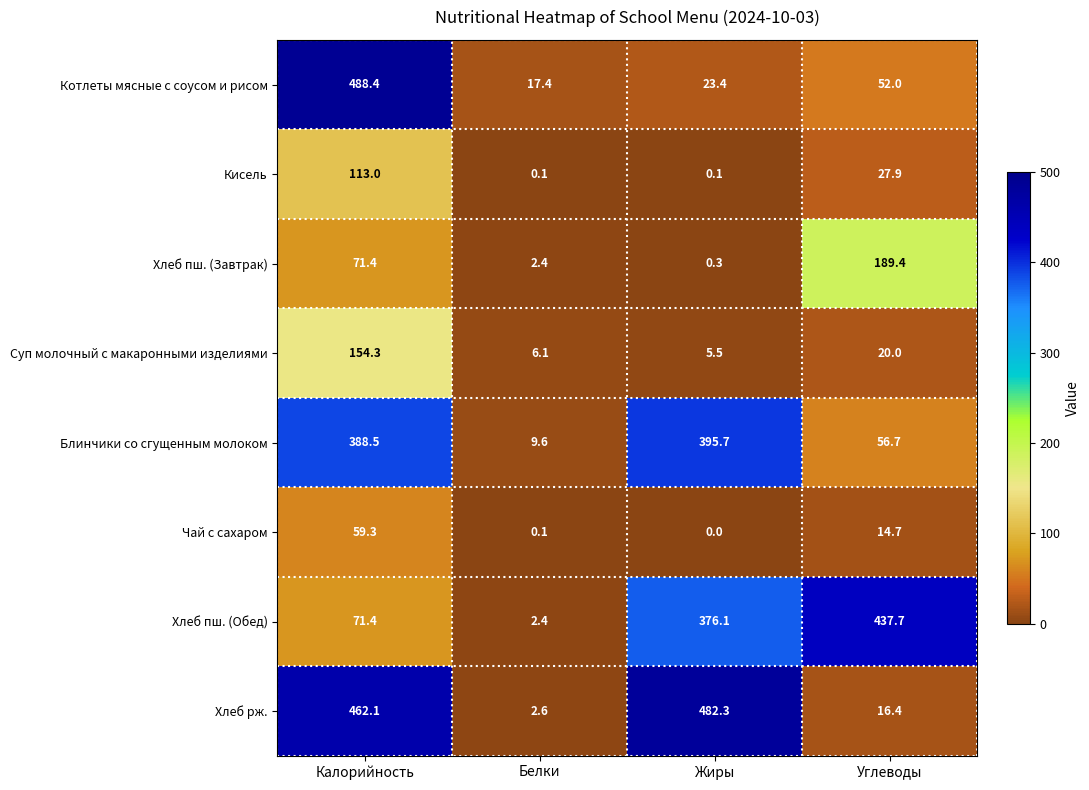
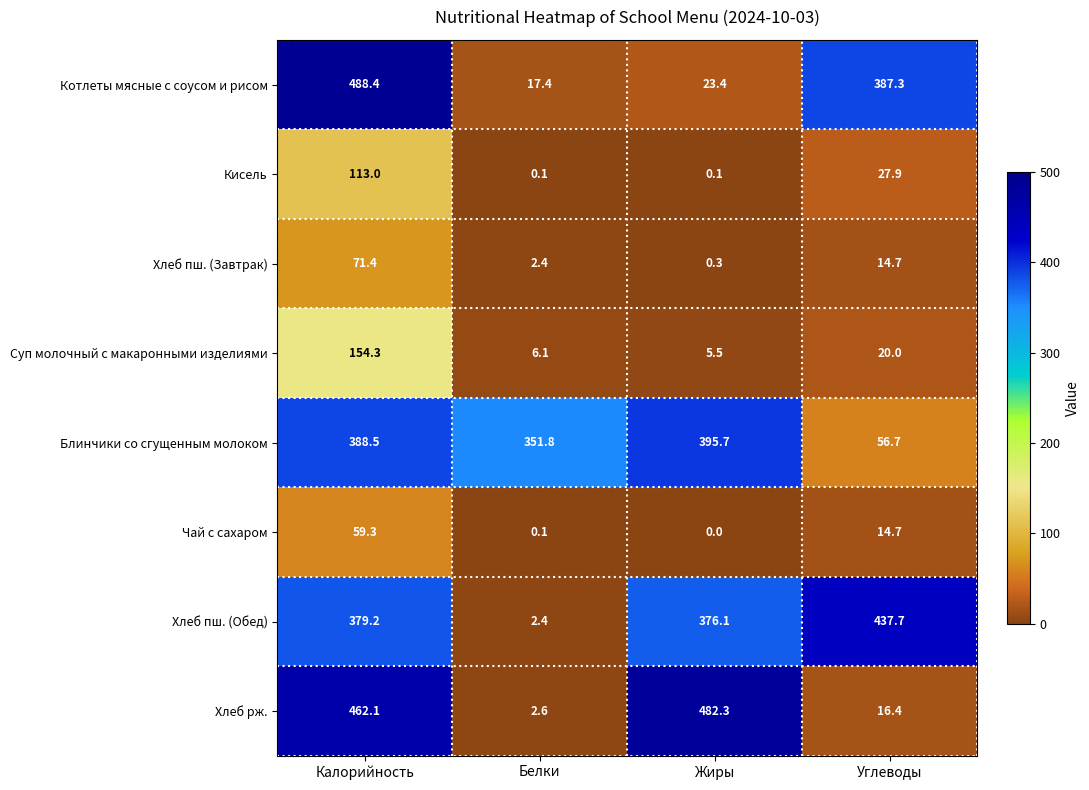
Котлеты мясные с соусом и рисом, Углеводы: 52.0 -> 387.3
Хлеб пш. (Завтрак), Углеводы: 189.4 -> 14.7
Блинчики со сгущенным молоком, Белки: 9.6 -> 351.8
Хлеб пш. (Обед), Калорийность: 71.4 -> 379.2
